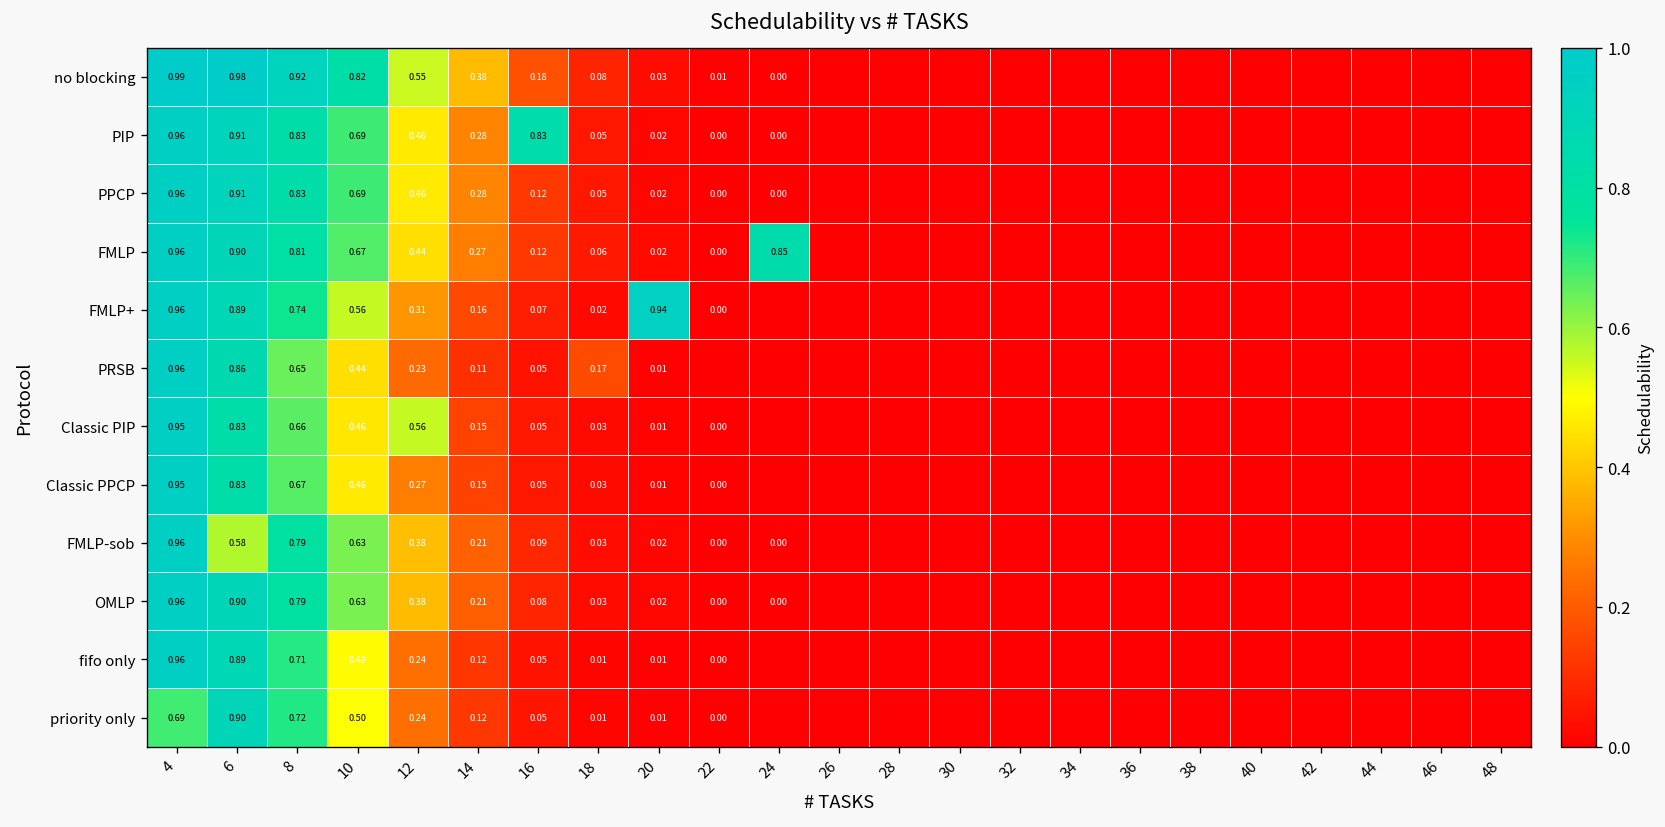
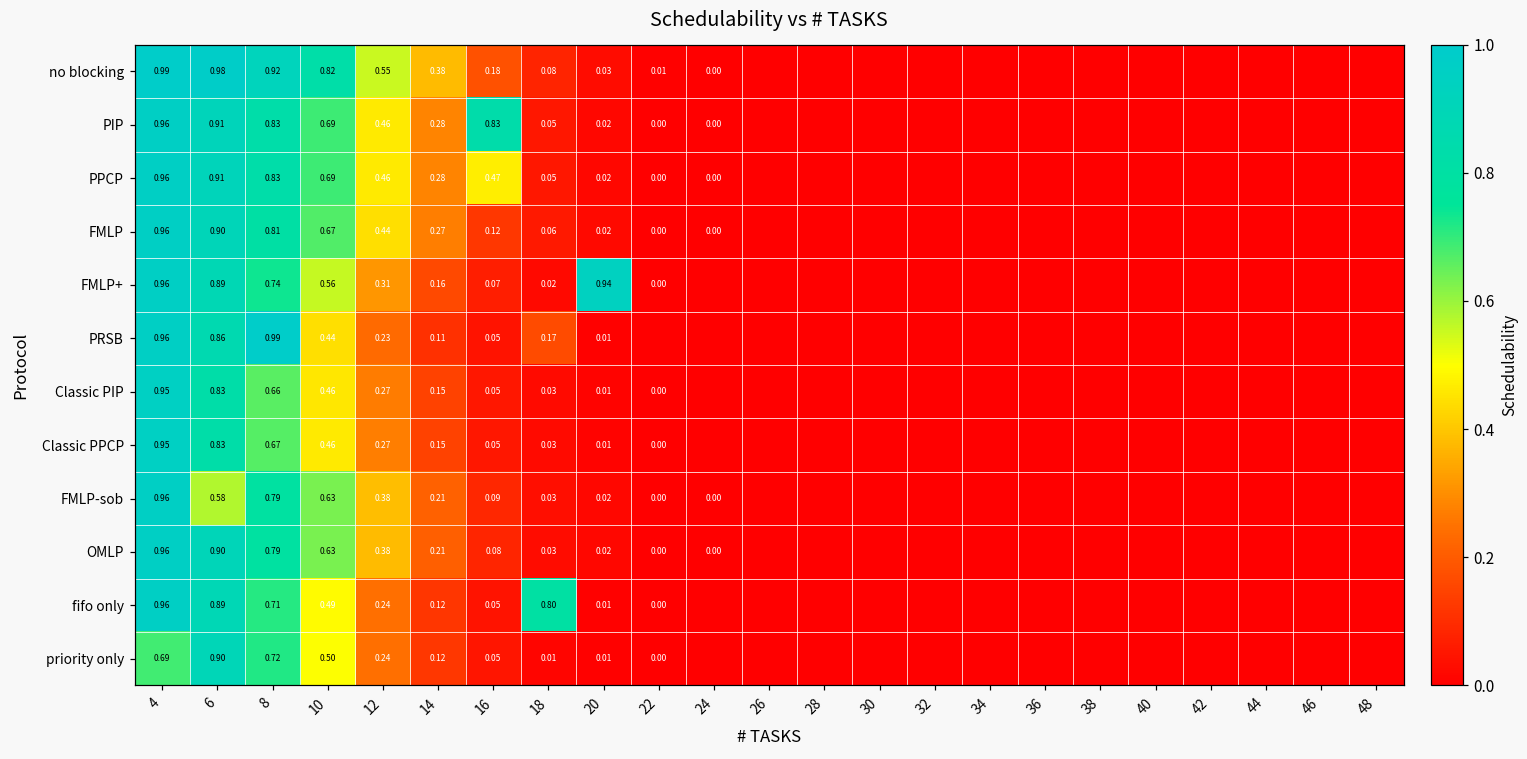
PPCP, 16: 0.12 -> 0.47
FMLP, 24: 0.85 -> 0.00
PRSB, 8: 0.65 -> 0.99
Classic PIP, 12: 0.56 -> 0.27
fifo only, 18: 0.01 -> 0.80
